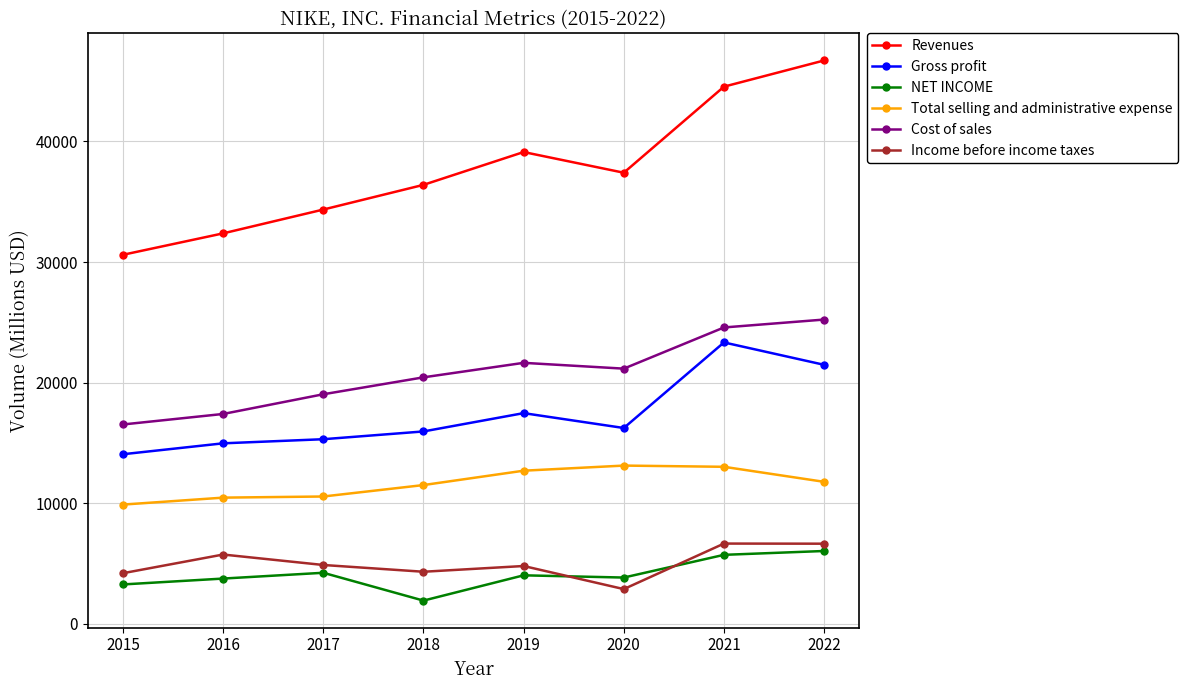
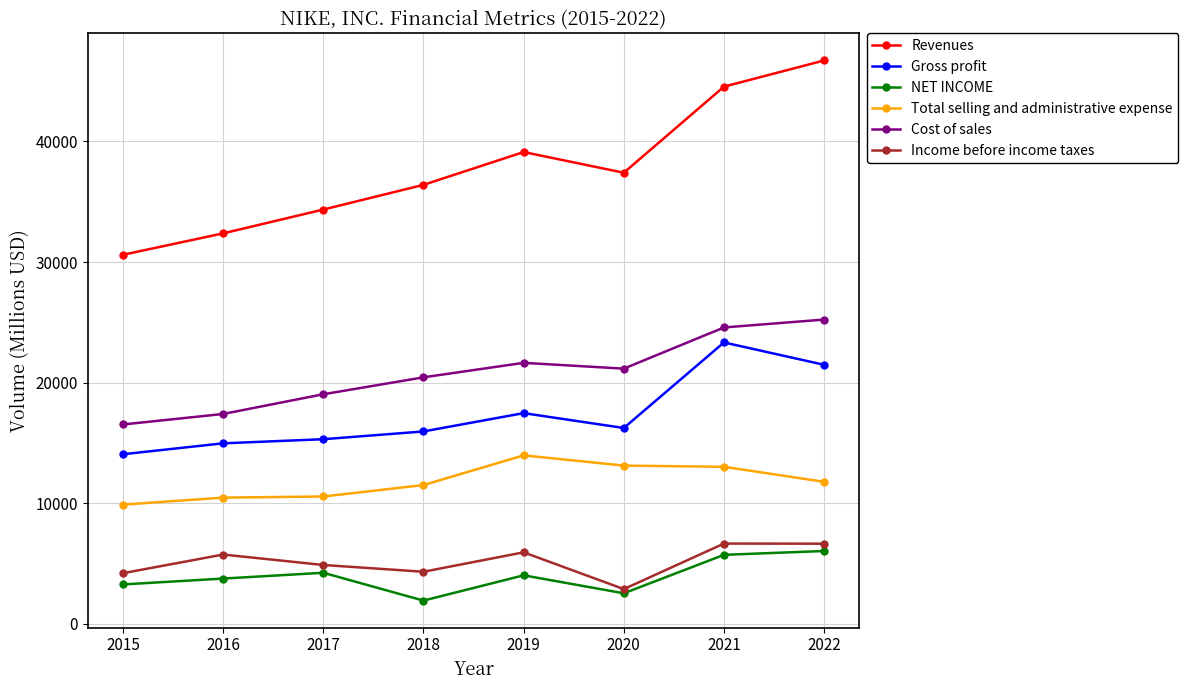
Total selling and administrative expense, 2019: 12700 -> 14000
Income before income taxes, 2019: 4800 -> 5900
NET INCOME, 2020: 3800 -> 2500
